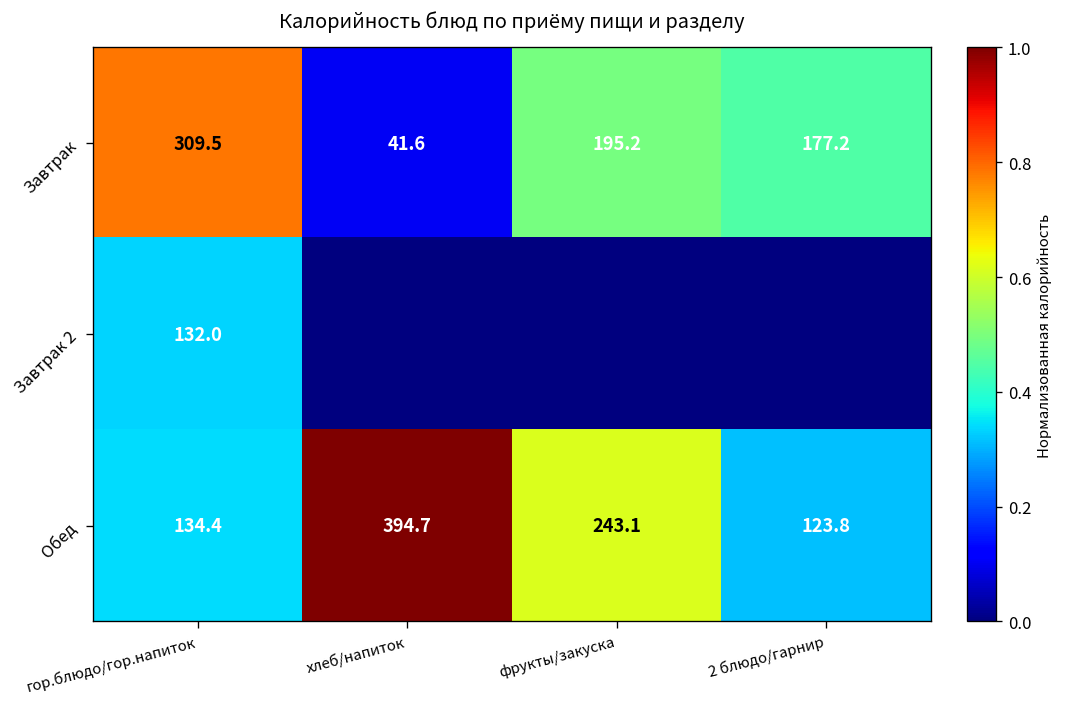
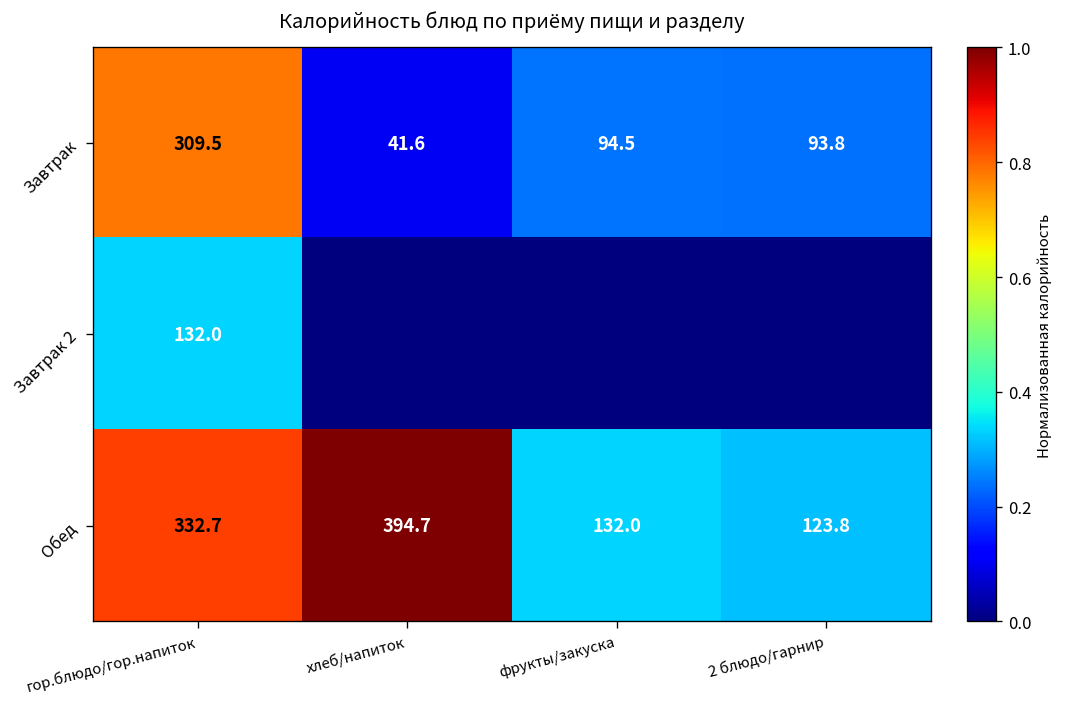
Завтрак, фрукты/закуска: 195.2 -> 94.5
Завтрак, 2 блюдо/гарнир: 177.2 -> 93.8
Обед, гор.блюдо/гор.напиток: 134.4 -> 332.7
Обед, фрукты/закуска: 243.1 -> 132.0
